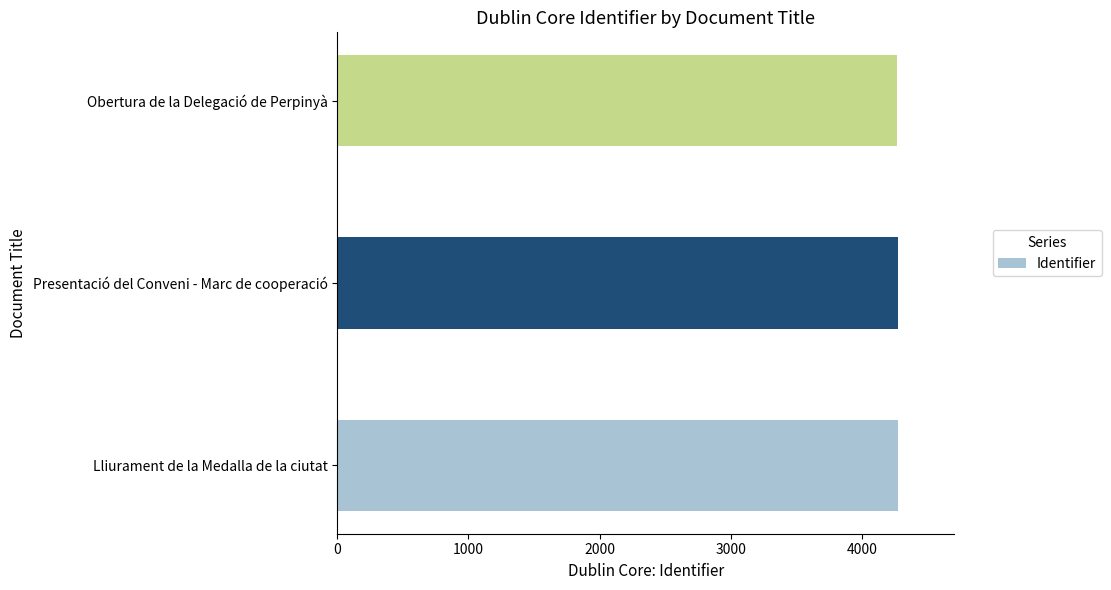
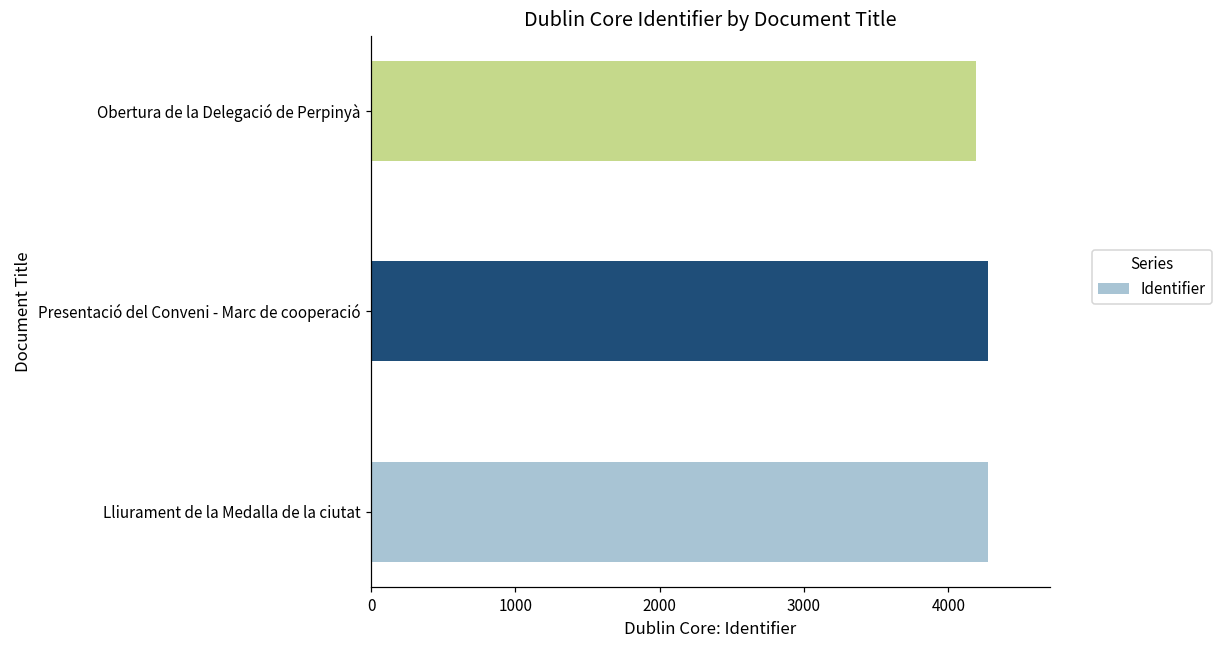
Obertura de la Delegació de Perpinyà: 4260 -> 4190
